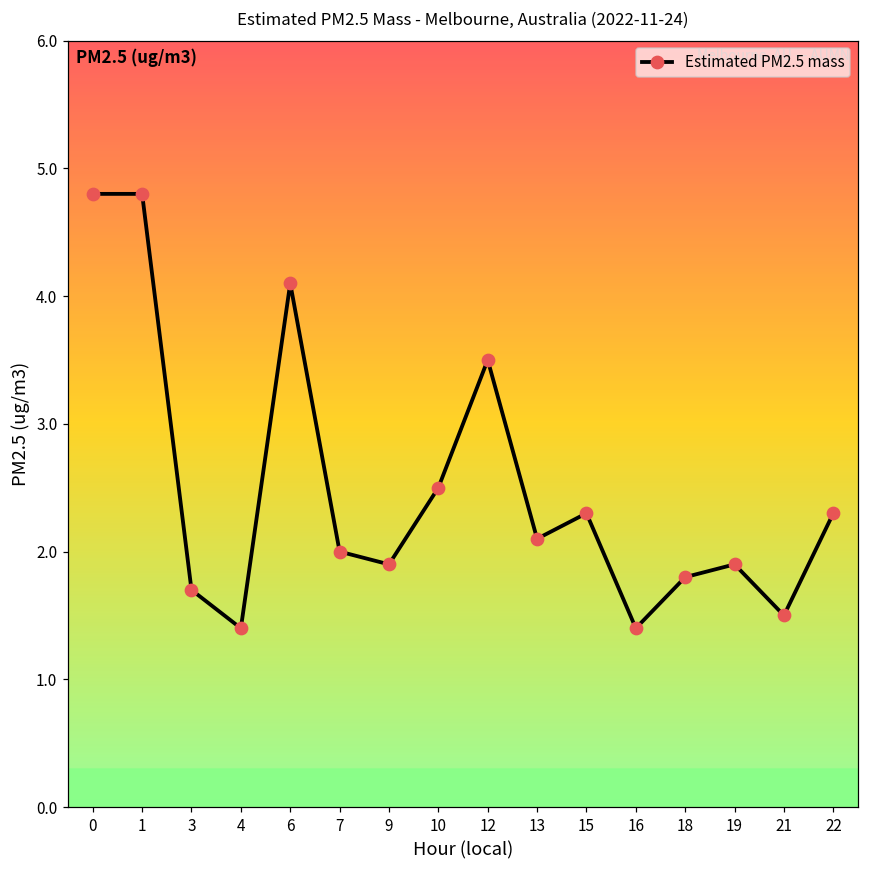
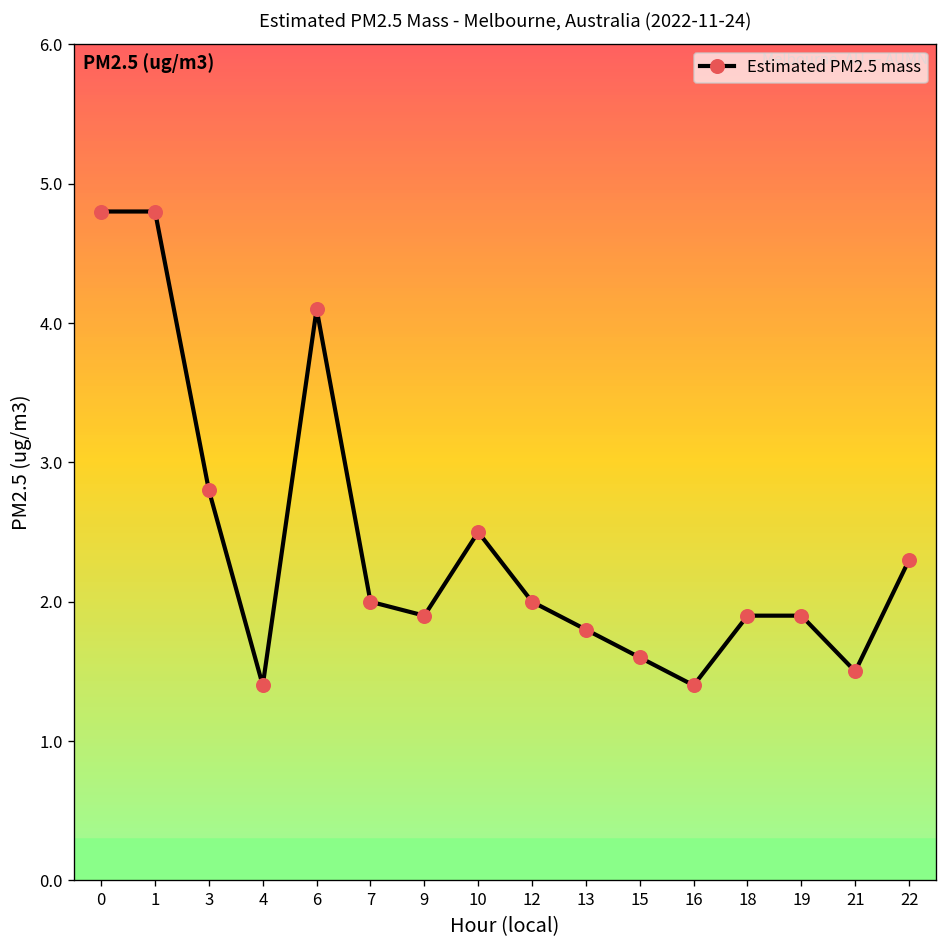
3: 1.7 -> 2.8
12: 3.5 -> 2.0
13: 2.1 -> 1.8
15: 2.3 -> 1.6
18: 1.8 -> 1.9
